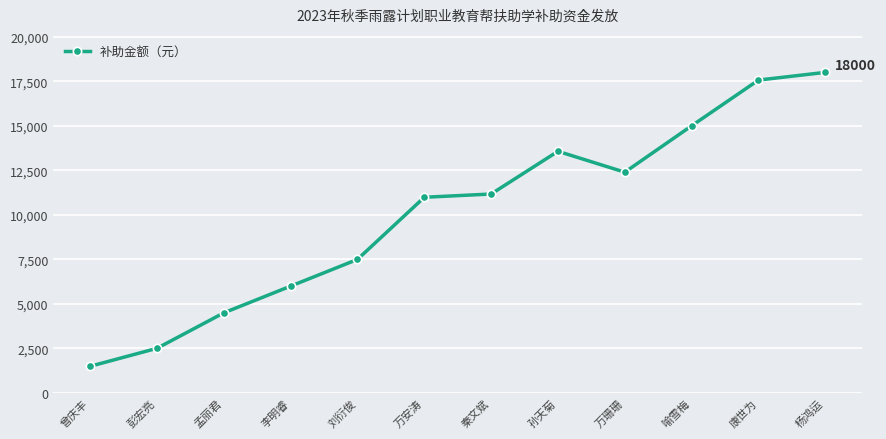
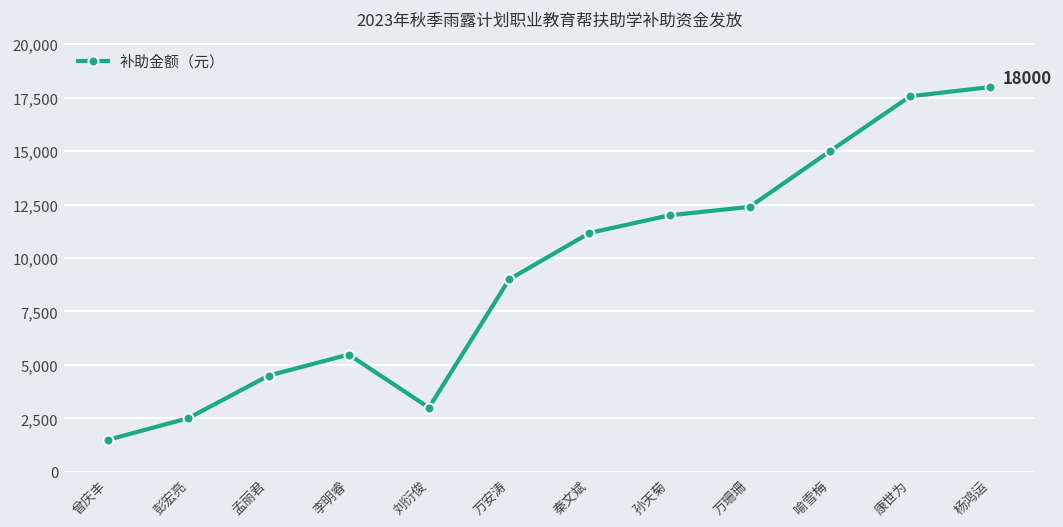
李明睿: 6,000 -> 5,500
刘衍俊: 7,500 -> 3,000
万安涛: 11,000 -> 9,000
孙天菊: 13,600 -> 12,000
